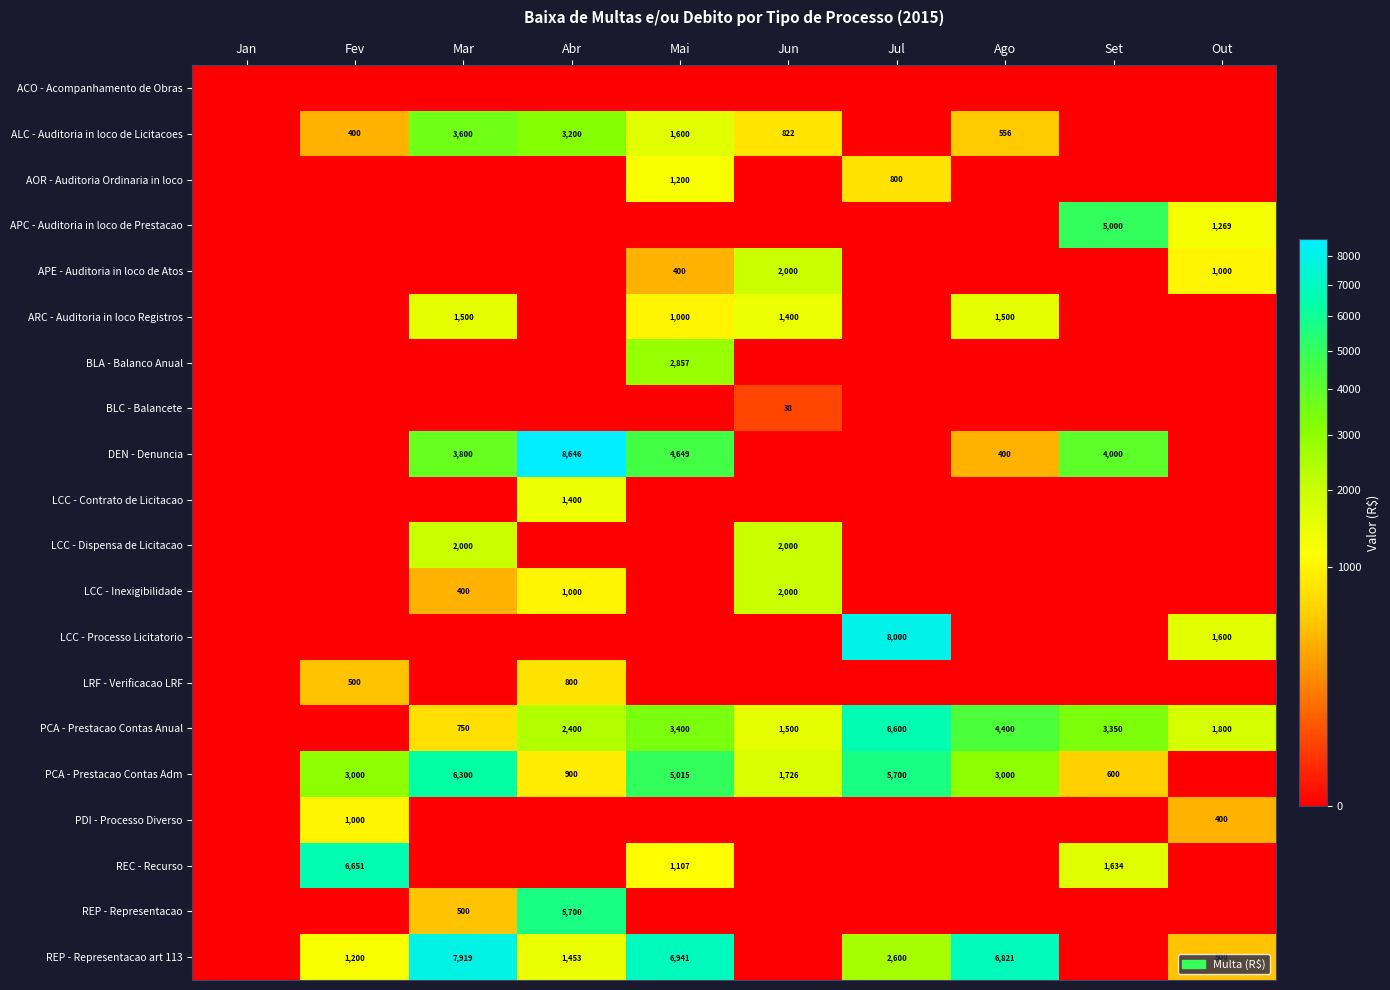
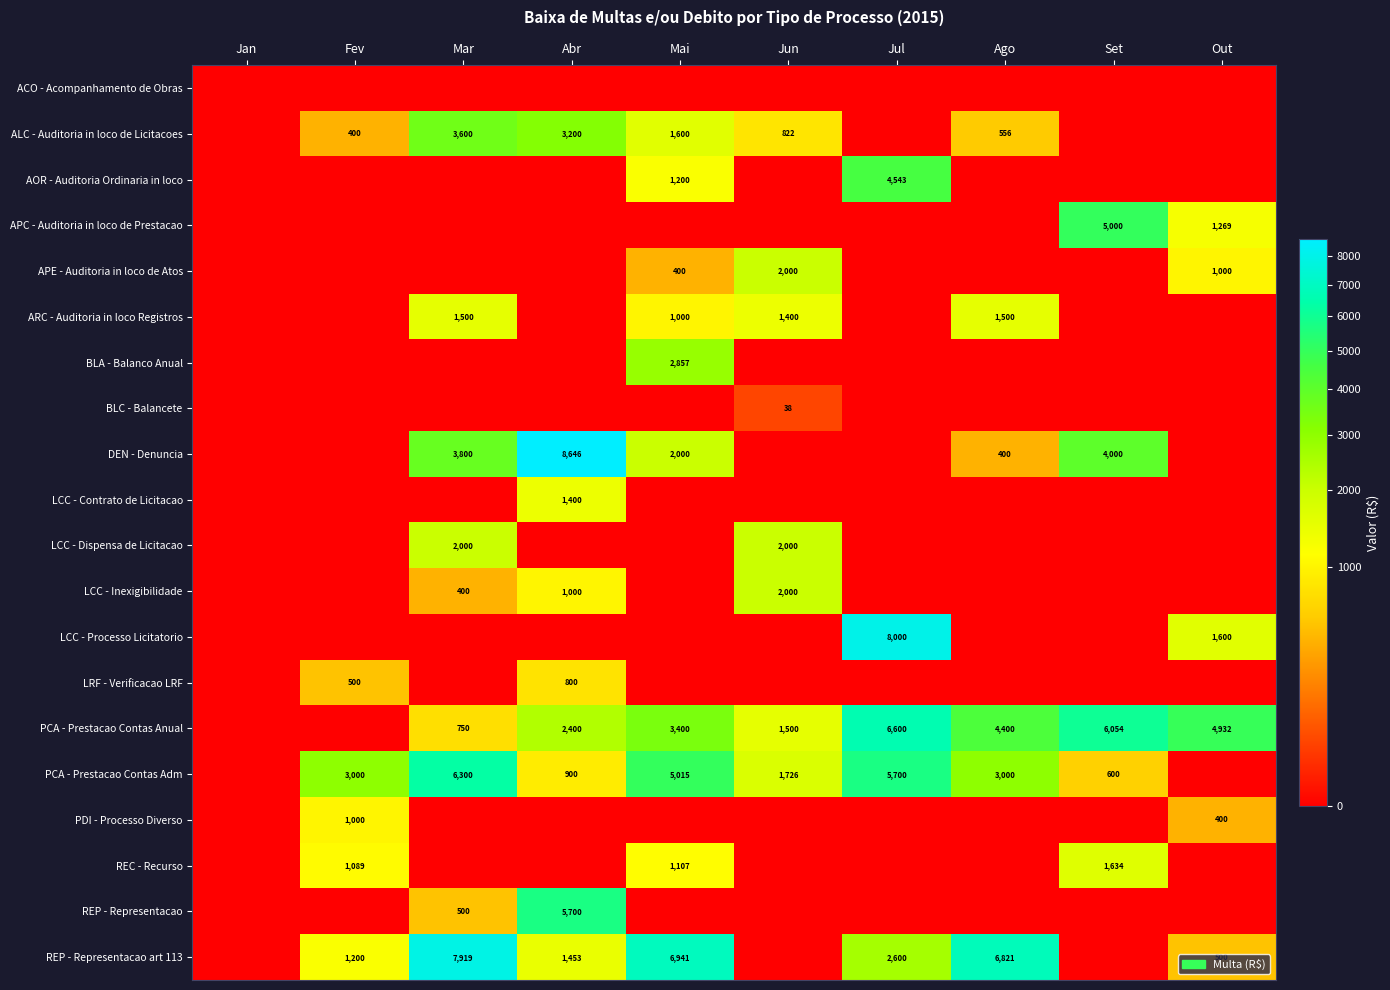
AOR - Auditoria Ordinaria in loco, Jul: 800 -> 4,543
DEN - Denuncia, Mai: 4,649 -> 2,000
PCA - Prestacao Contas Anual, Set: 3,350 -> 6,054
PCA - Prestacao Contas Anual, Out: 1,800 -> 4,932
REC - Recurso, Fev: 6,651 -> 1,089
